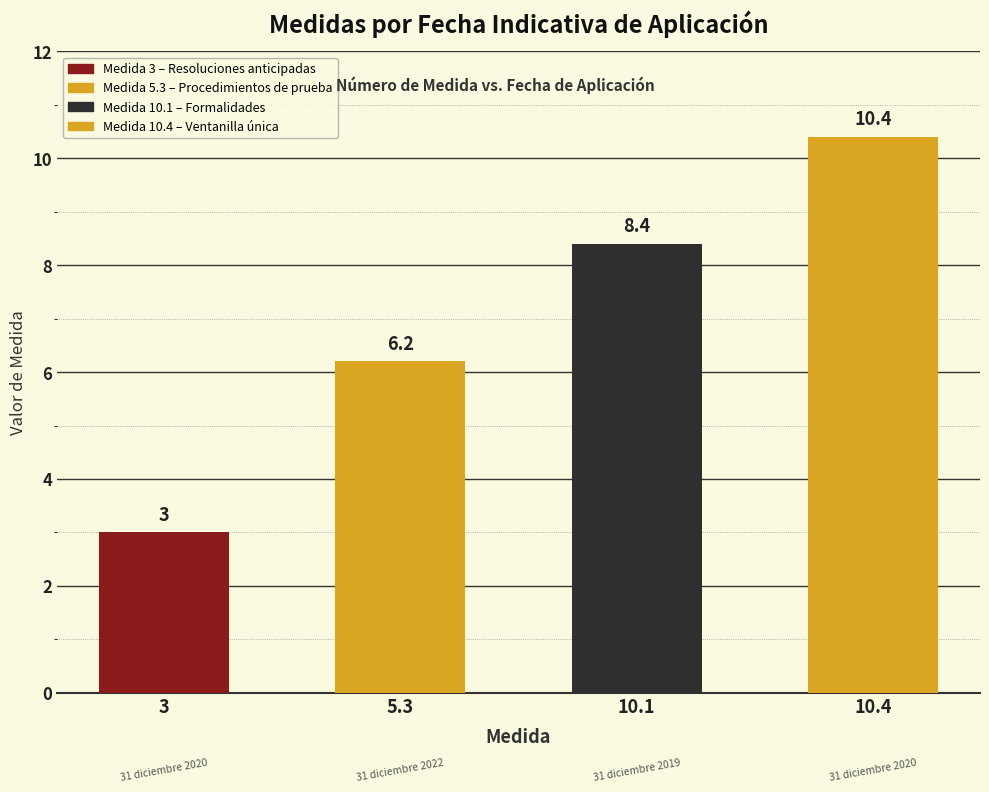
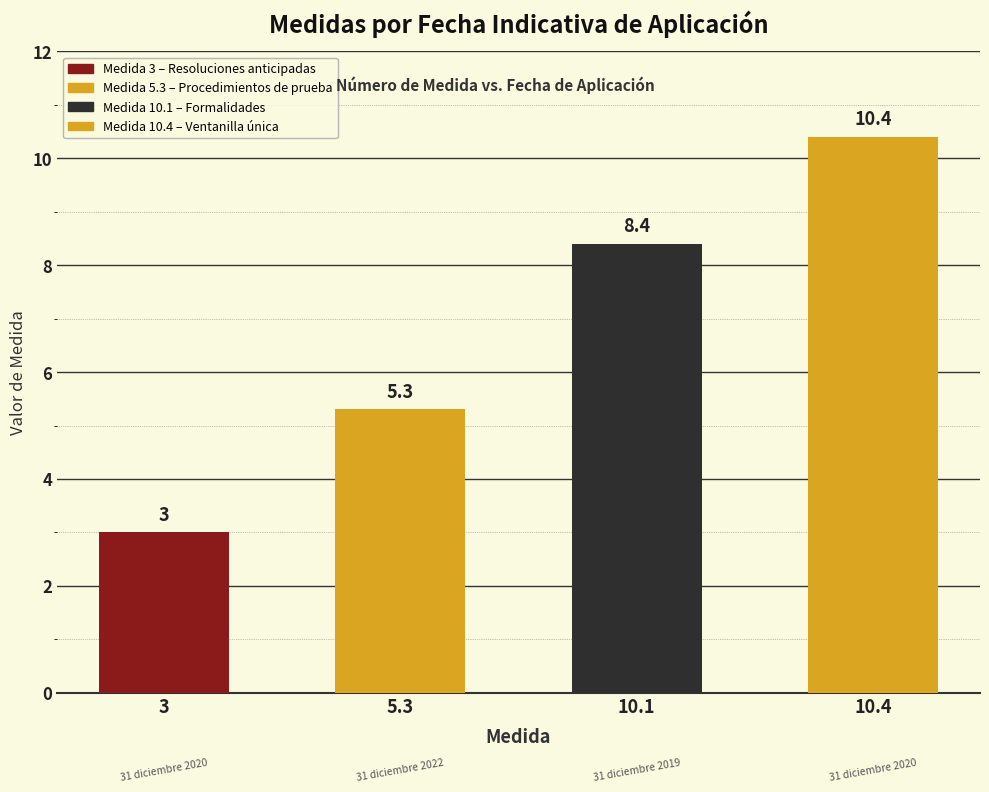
5.3: 6.2 -> 5.3
